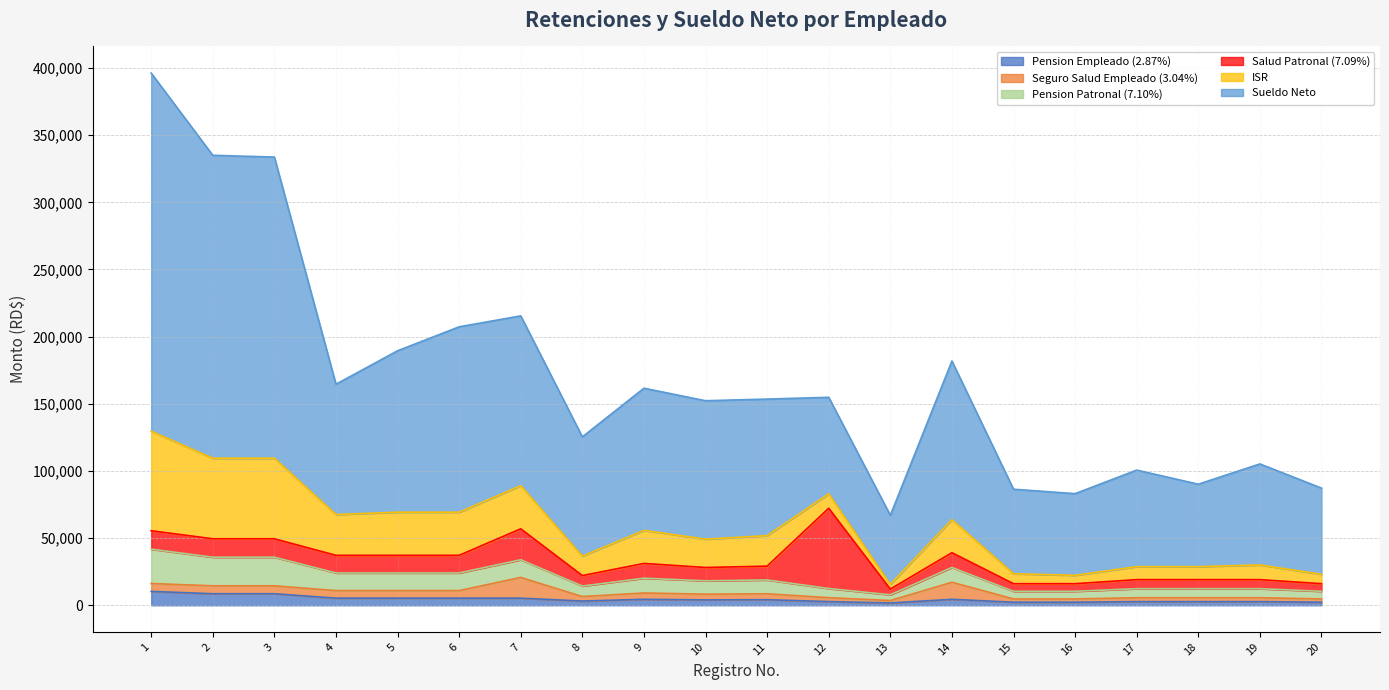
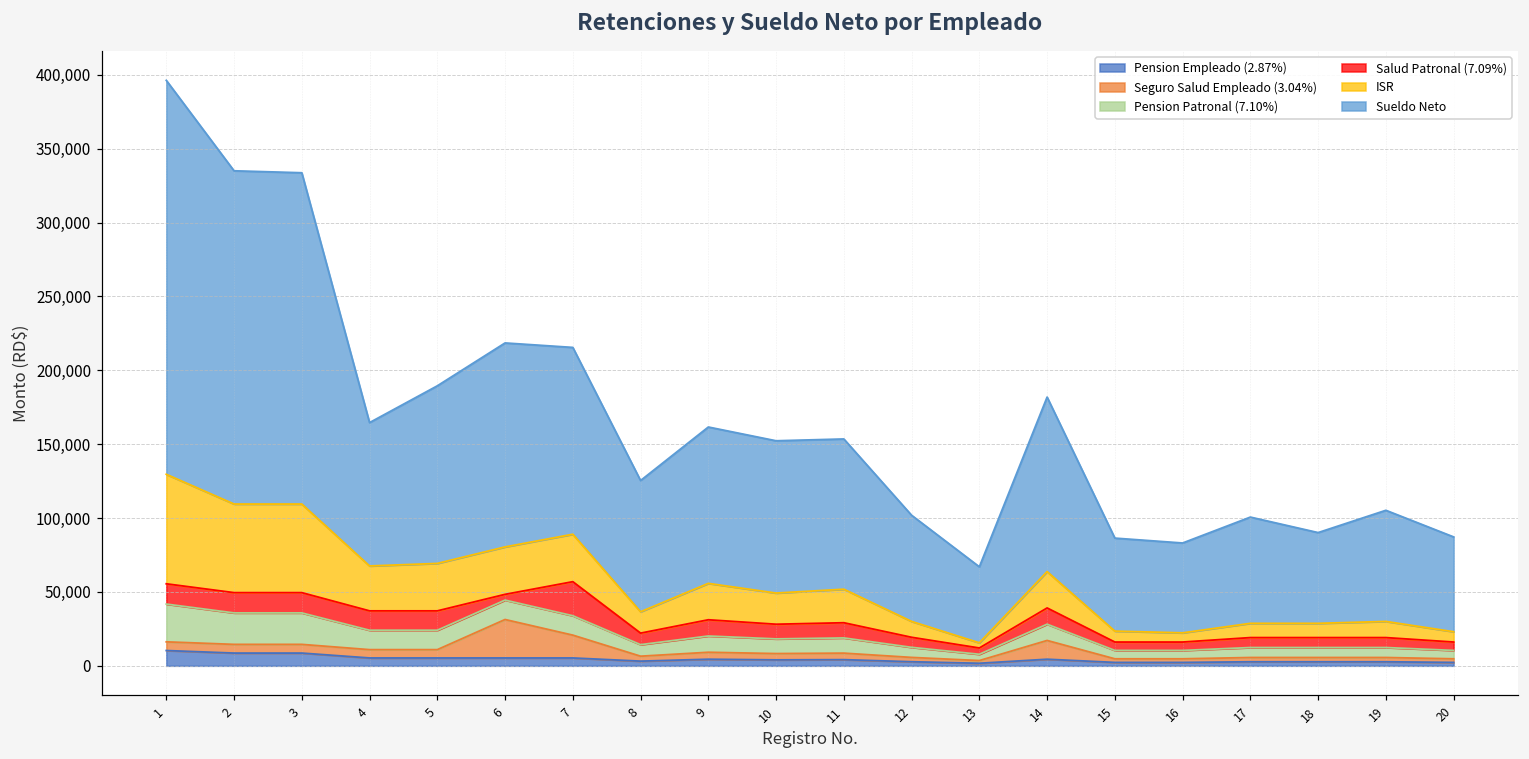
Seguro Salud Empleado (3.04%), 6: 6,000 -> 26,000
Salud Patronal (7.09%), 6: 13,000 -> 4,000
Salud Patronal (7.09%), 12: 60,000 -> 7,000
